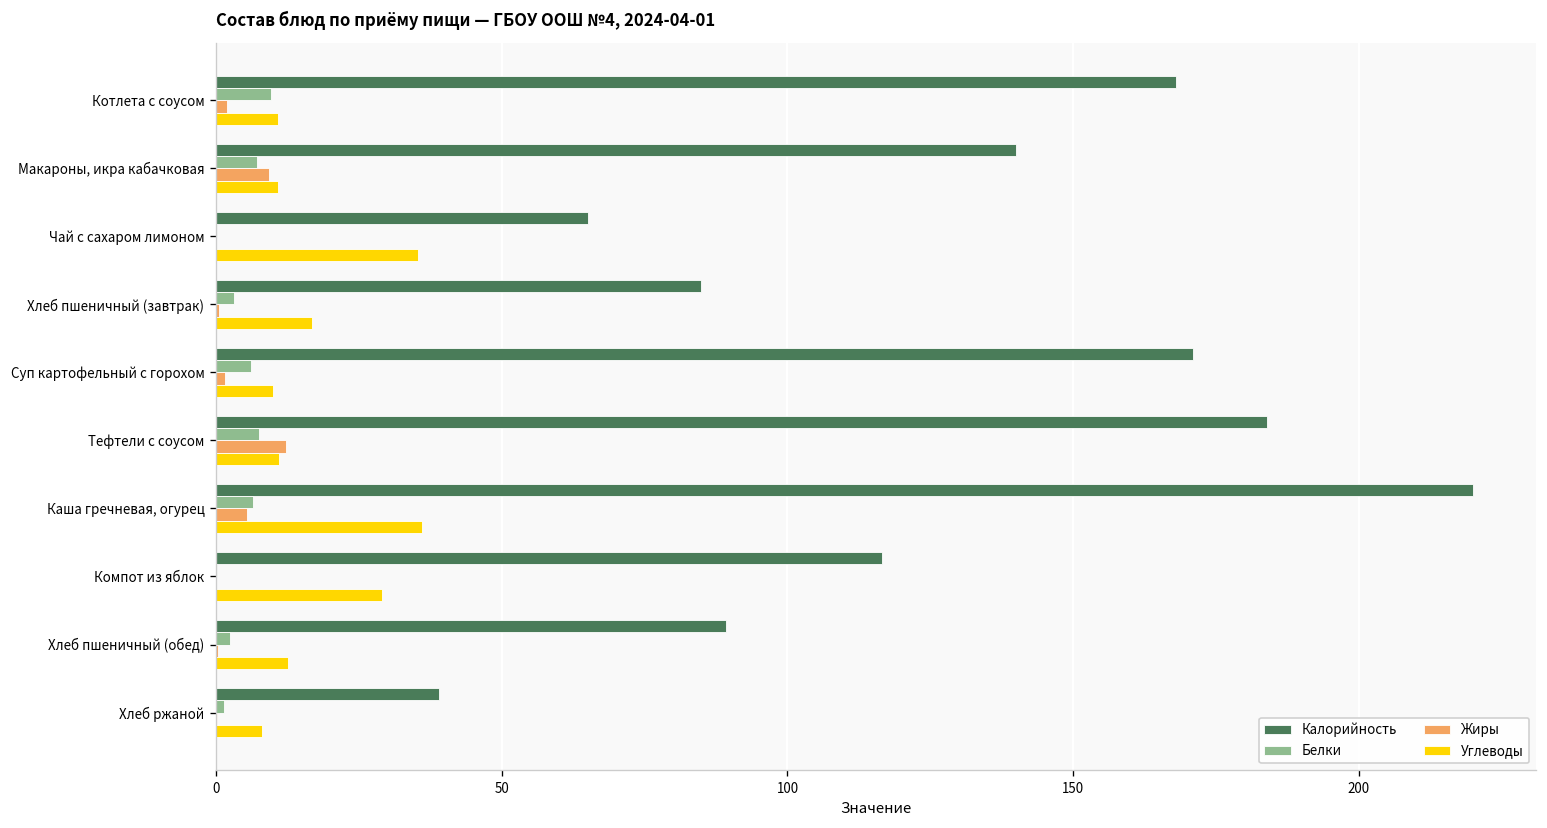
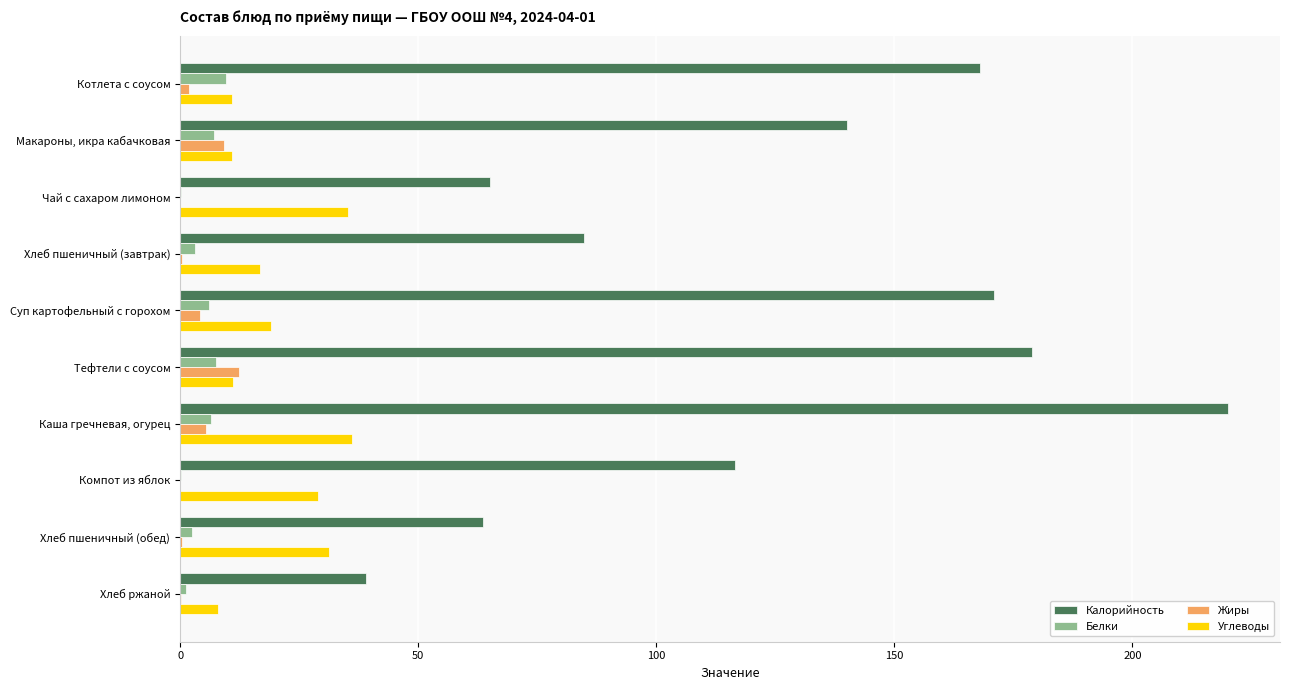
Жиры, Суп картофельный с горохом: 2 -> 4
Углеводы, Суп картофельный с горохом: 10 -> 19
Калорийность, Тефтели с соусом: 184 -> 179
Калорийность, Хлеб пшеничный (обед): 89 -> 64
Углеводы, Хлеб пшеничный (обед): 13 -> 31
